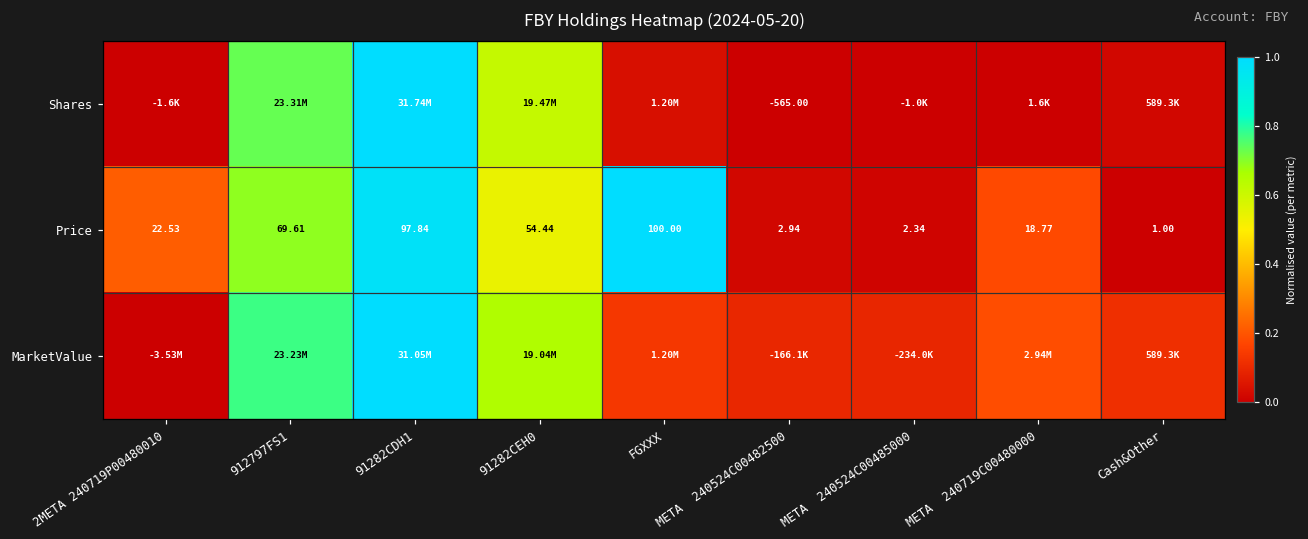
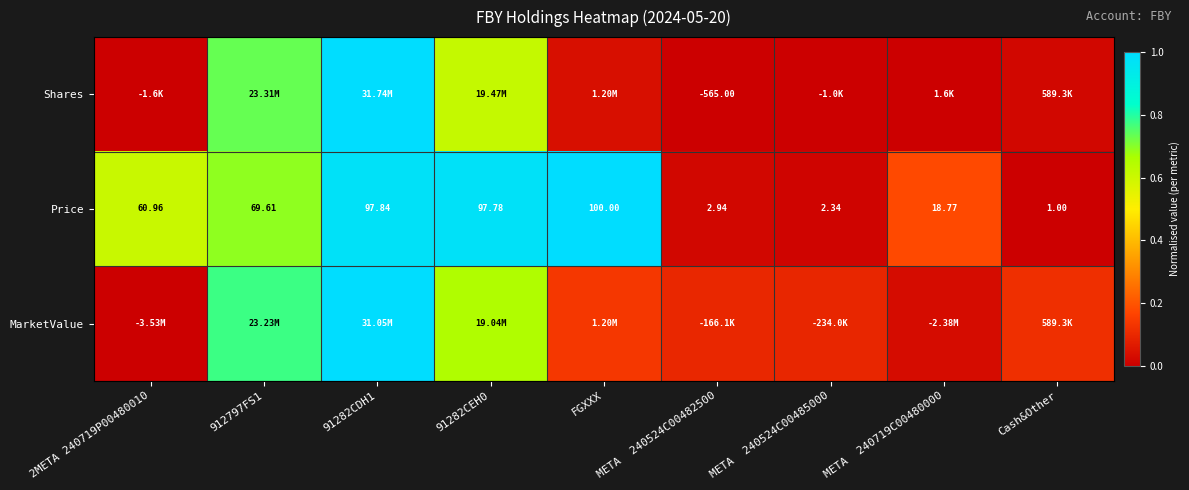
Price, 2META 240719P00480010: 22.53 -> 60.96
Price, 91282CEH0: 54.44 -> 97.78
MarketValue, META 240719C00480000: 2.94M -> -2.38M
